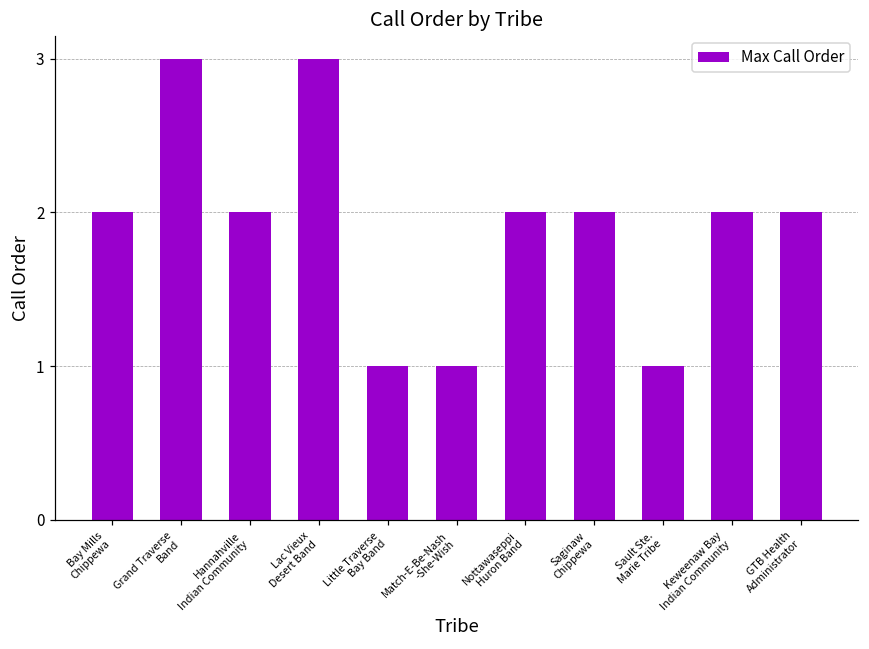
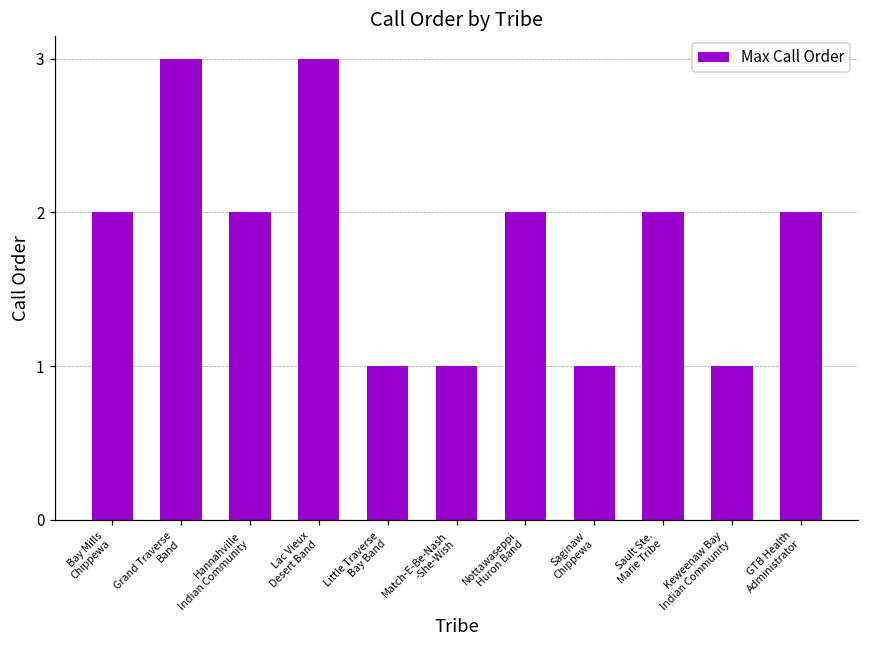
Saginaw Chippewa: 2 -> 1
Sault Ste. Marie Tribe: 1 -> 2
Keweenaw Bay Indian Community: 2 -> 1
